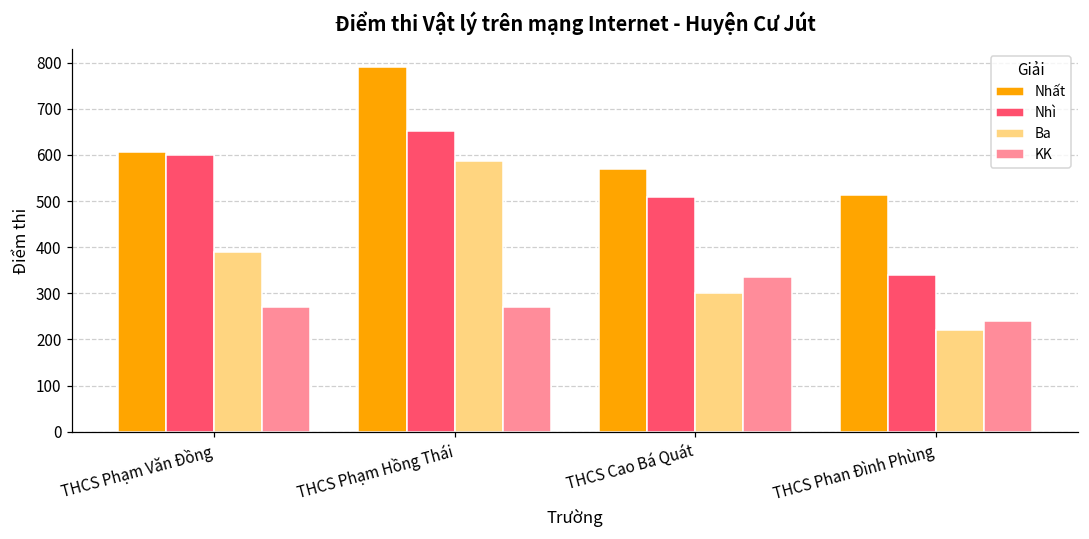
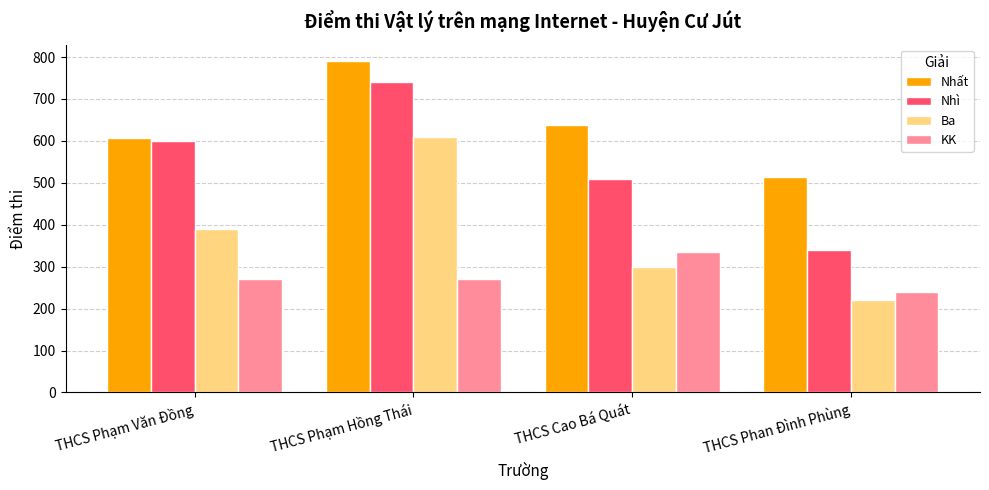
Nhì, THCS Phạm Hồng Thái: 650 -> 740
Ba, THCS Phạm Hồng Thái: 590 -> 610
Nhất, THCS Cao Bá Quát: 570 -> 640
